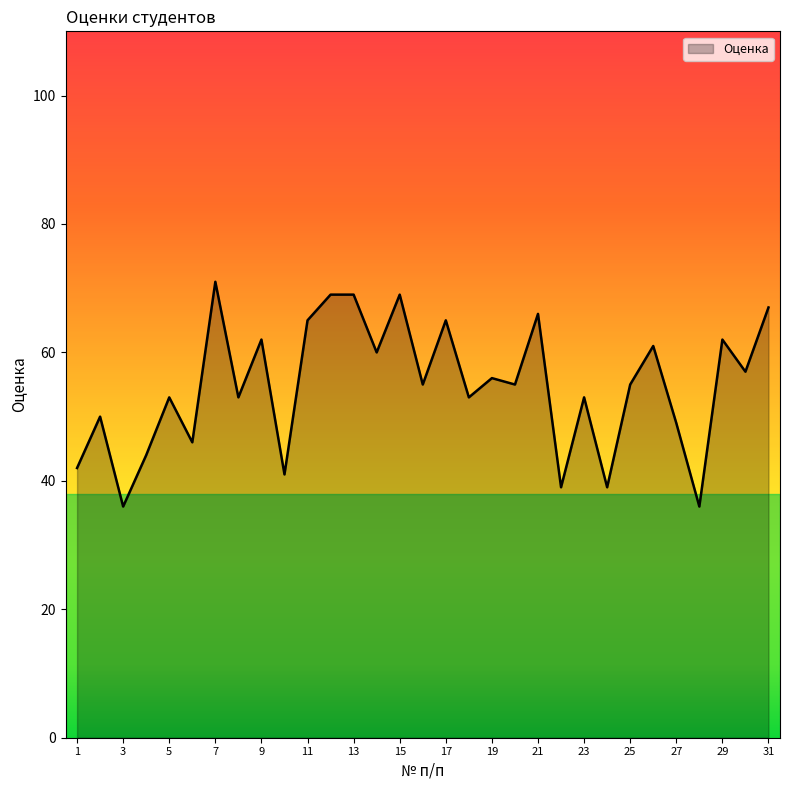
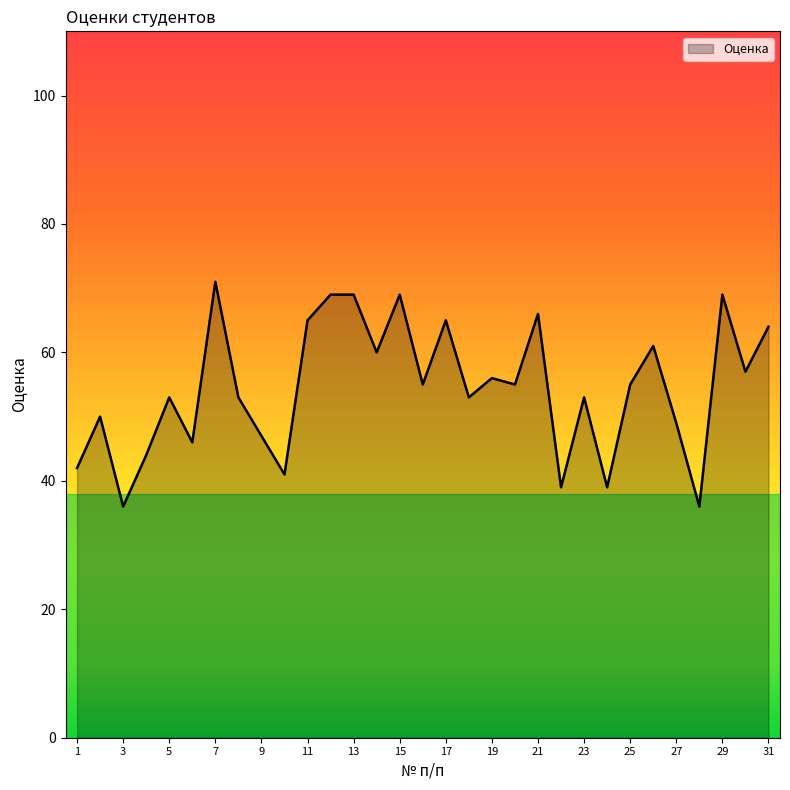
9: 62 -> 47
29: 62 -> 69
31: 67 -> 64
